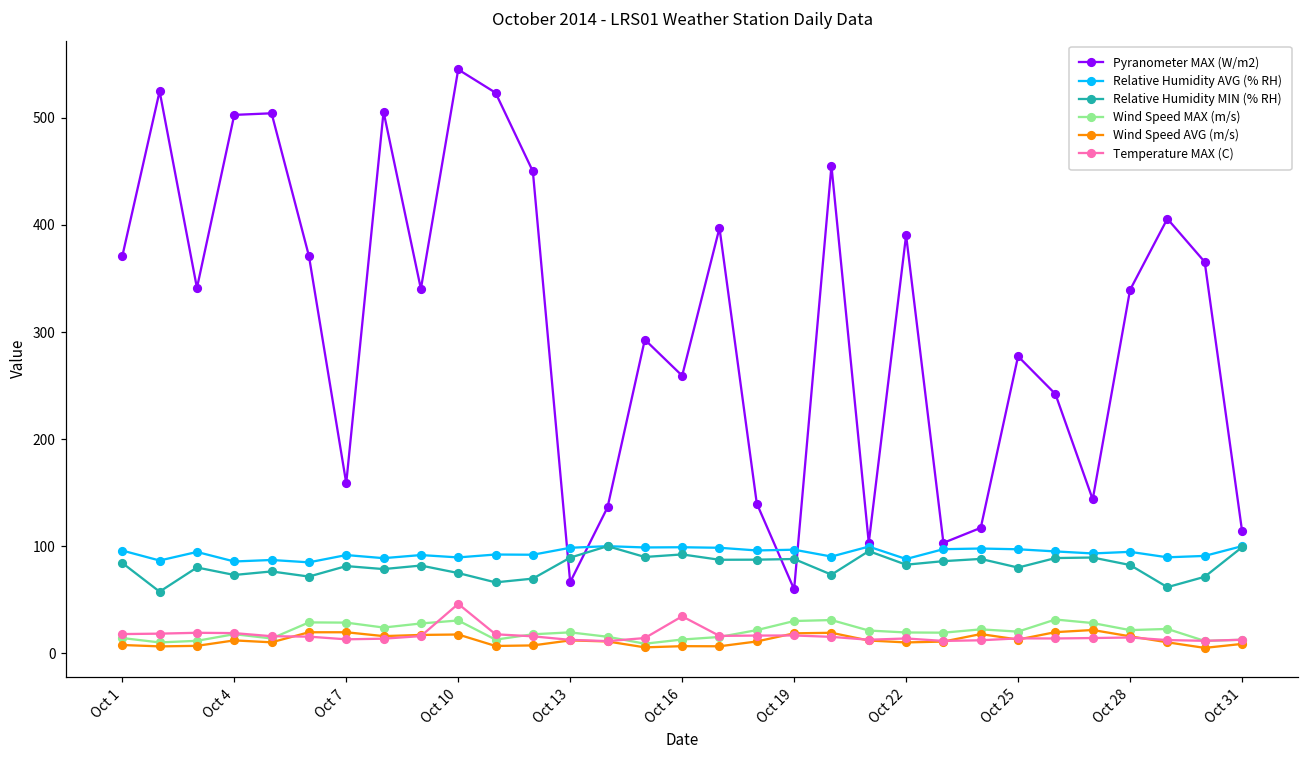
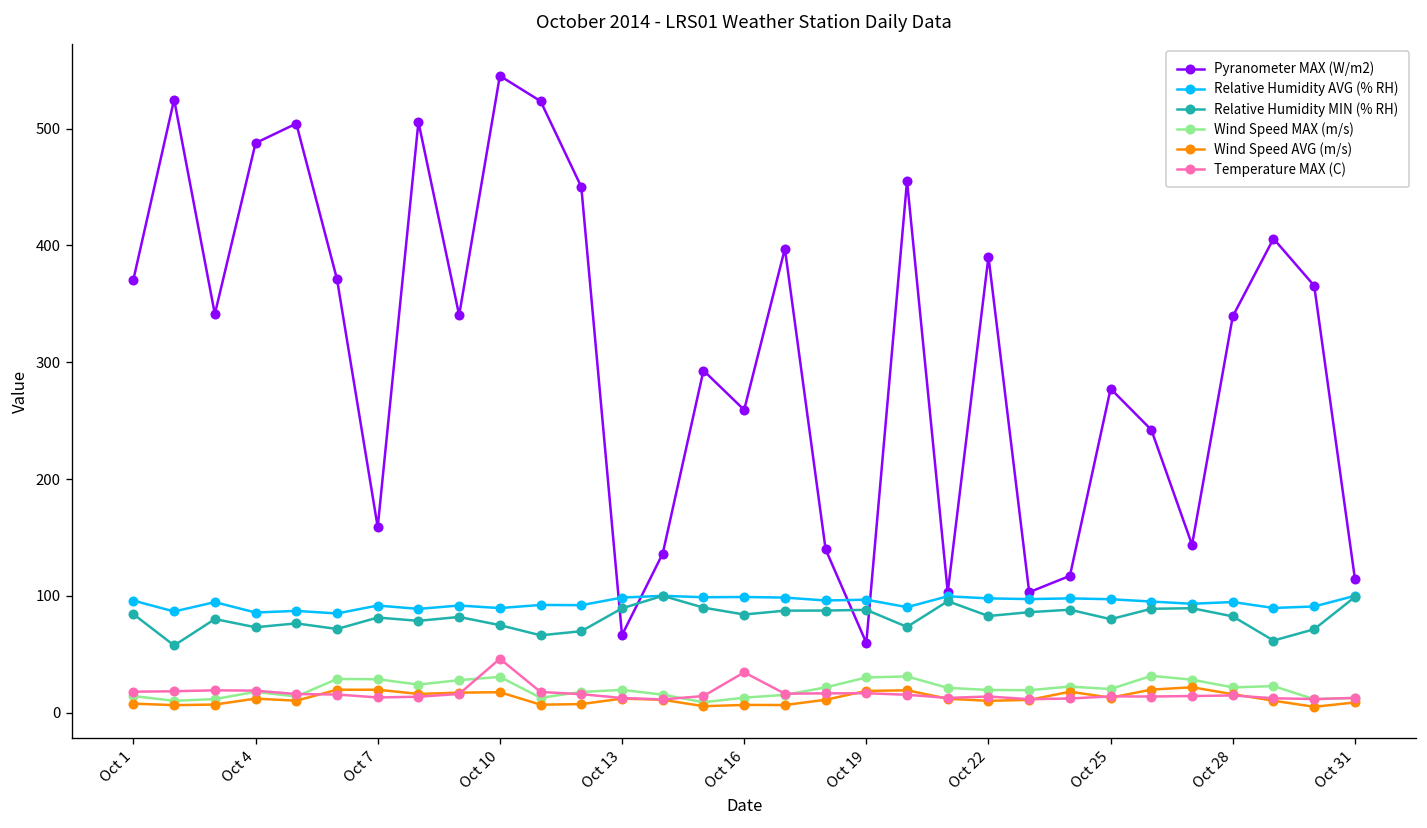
Pyranometer MAX (W/m2), Oct 4: 500 -> 490
Relative Humidity MIN (% RH), Oct 16: 90 -> 80
Relative Humidity AVG (% RH), Oct 22: 90 -> 100
